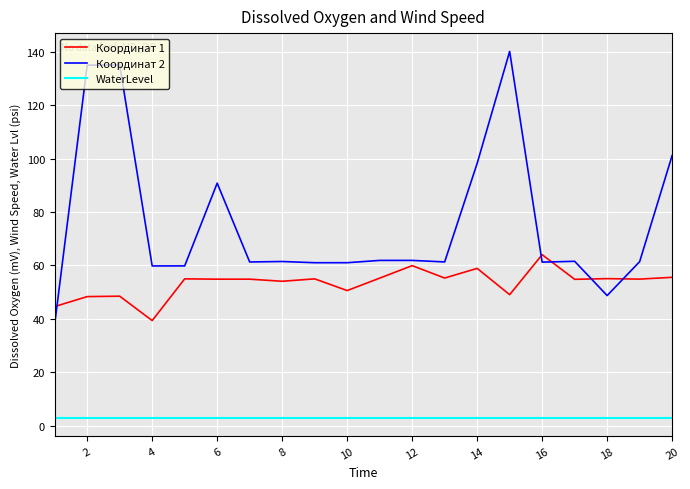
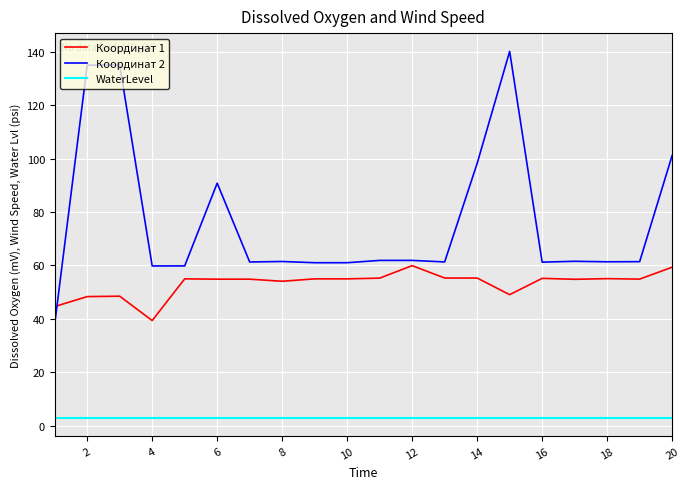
Координат 1, 10: 51 -> 55
Координат 1, 14: 59 -> 55
Координат 1, 16: 64 -> 55
Координат 2, 18: 49 -> 61
Координат 1, 20: 56 -> 59
